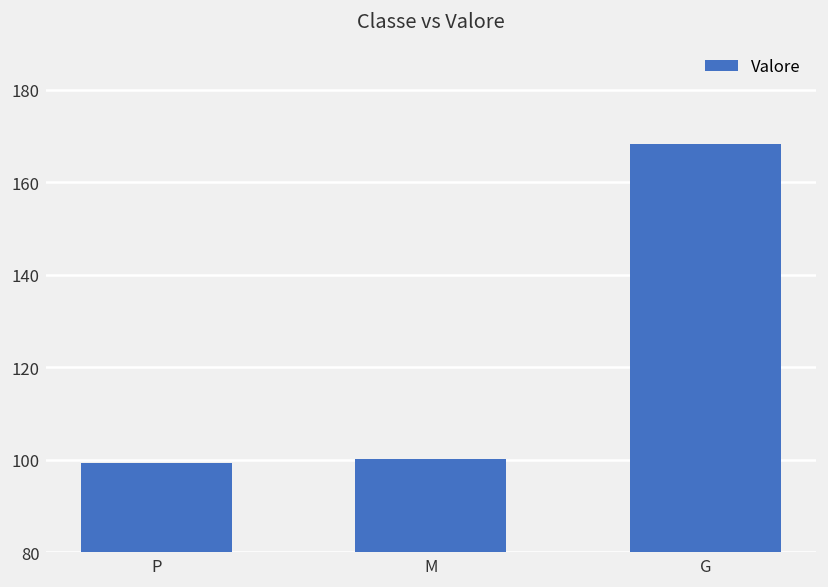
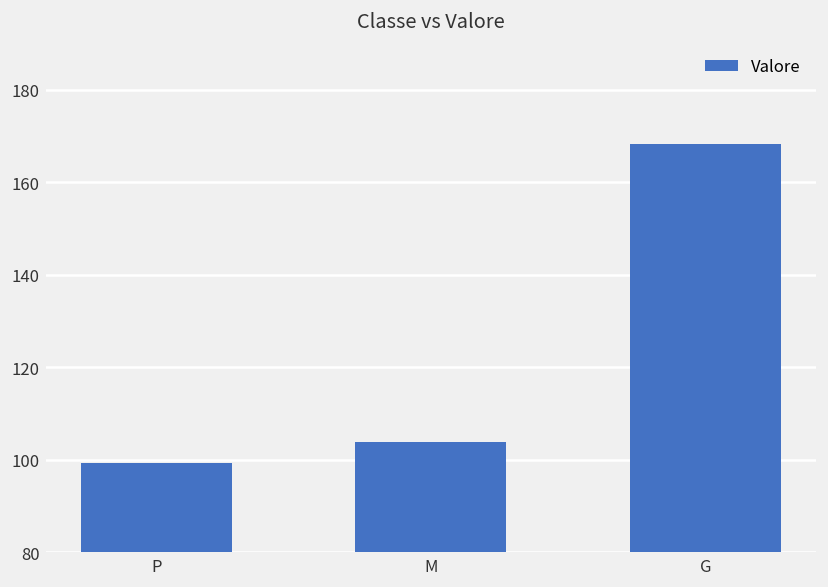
M: 100 -> 104
